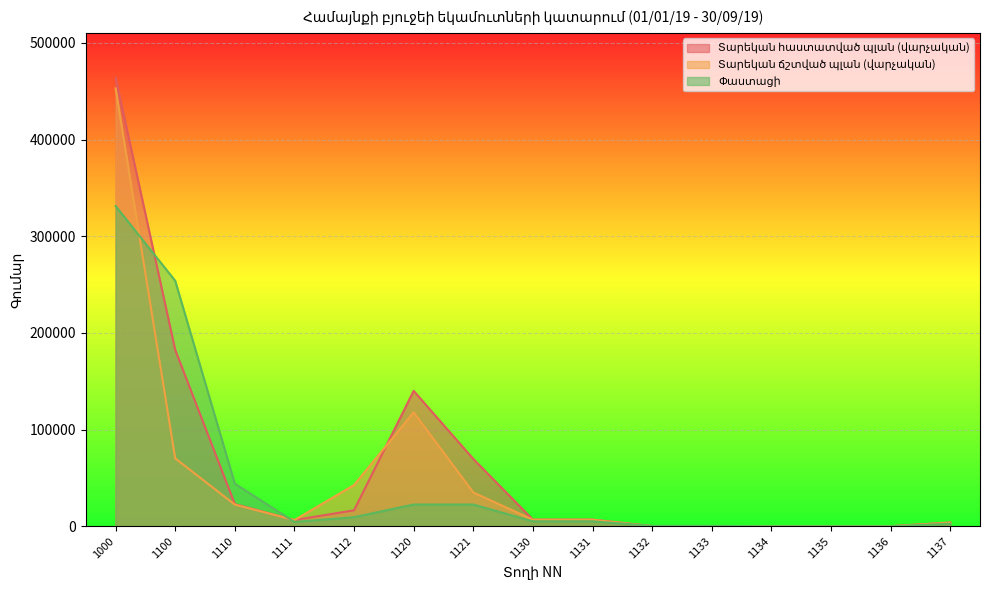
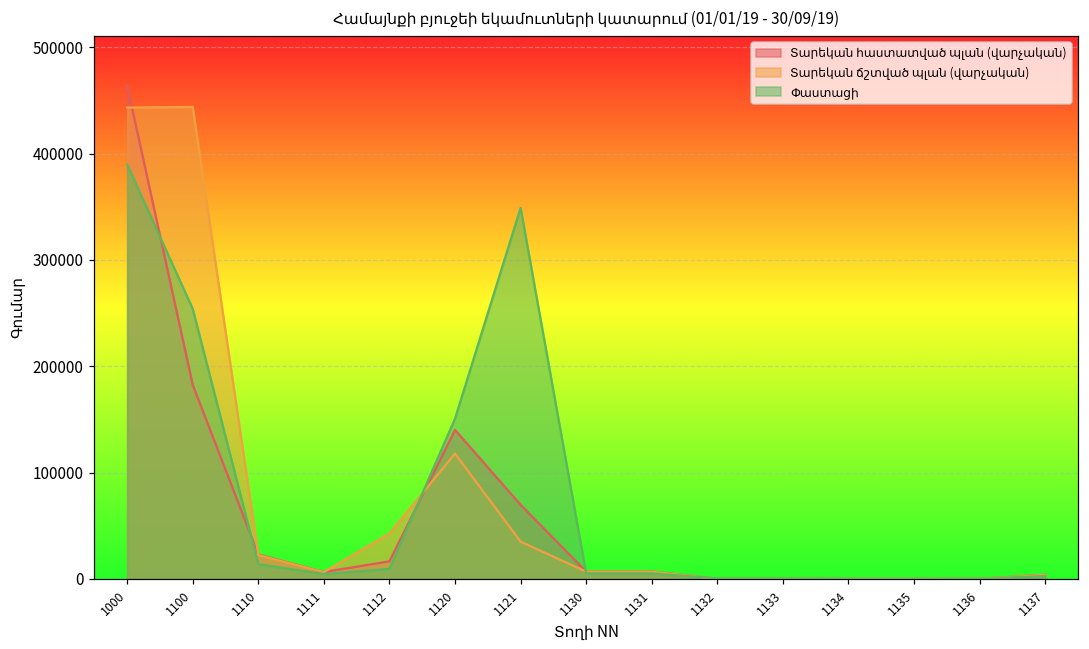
Տարեկան ճշտված պլան (վարչական), 1000: 450000 -> 440000
Փաստացի, 1000: 330000 -> 390000
Տարեկան ճշտված պլան (վարչական), 1100: 70000 -> 440000
Փաստացի, 1110: 40000 -> 10000
Փաստացի, 1120: 20000 -> 150000
Փաստացի, 1121: 20000 -> 350000
